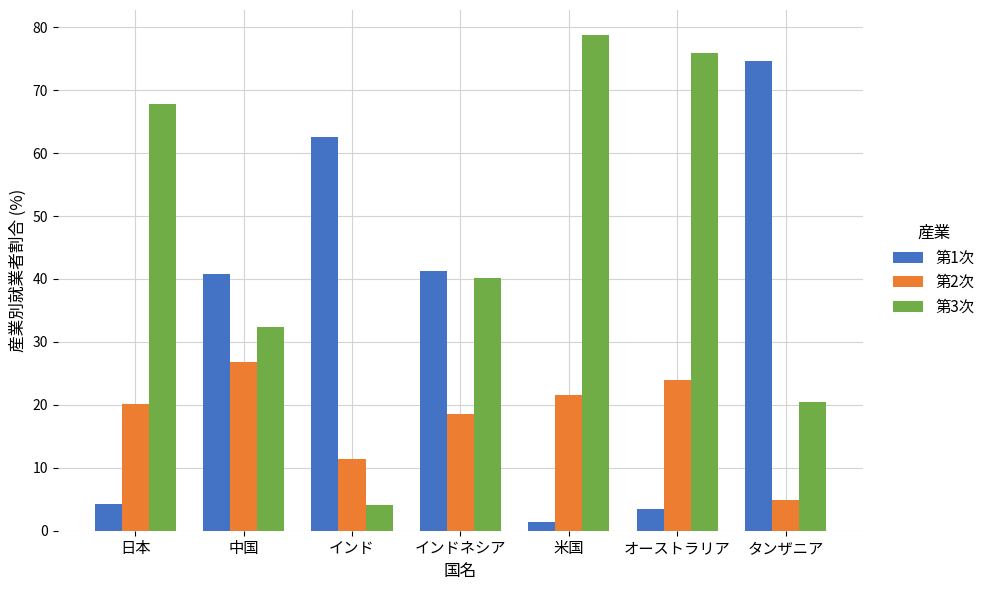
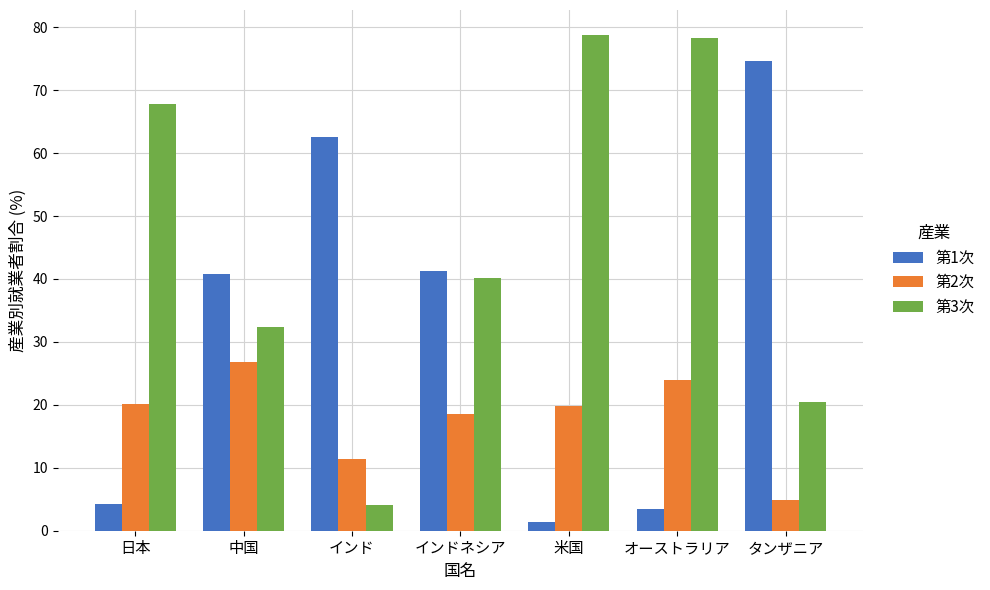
第2次, 米国: 22 -> 20
第3次, オーストラリア: 76 -> 78
